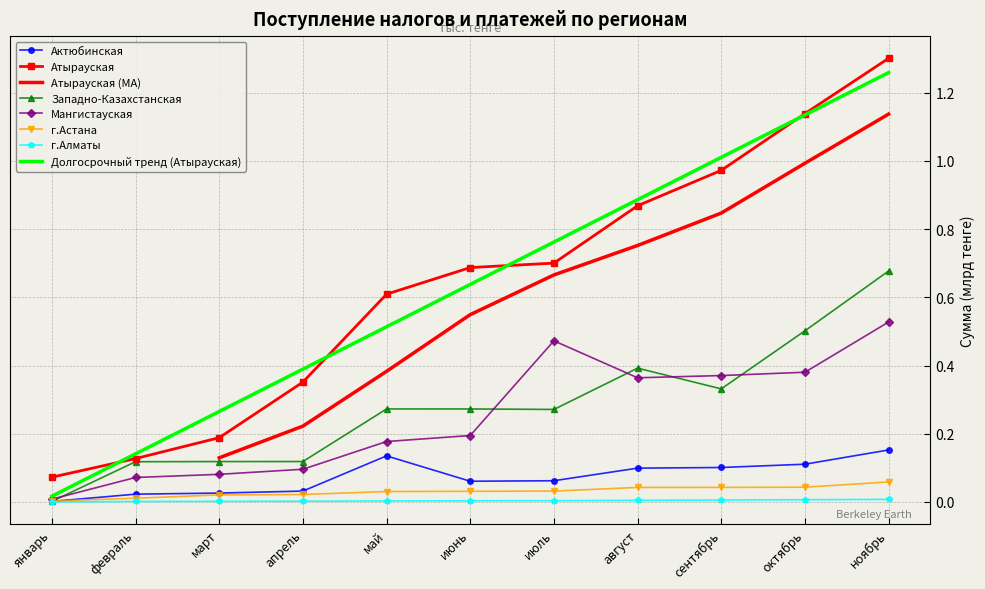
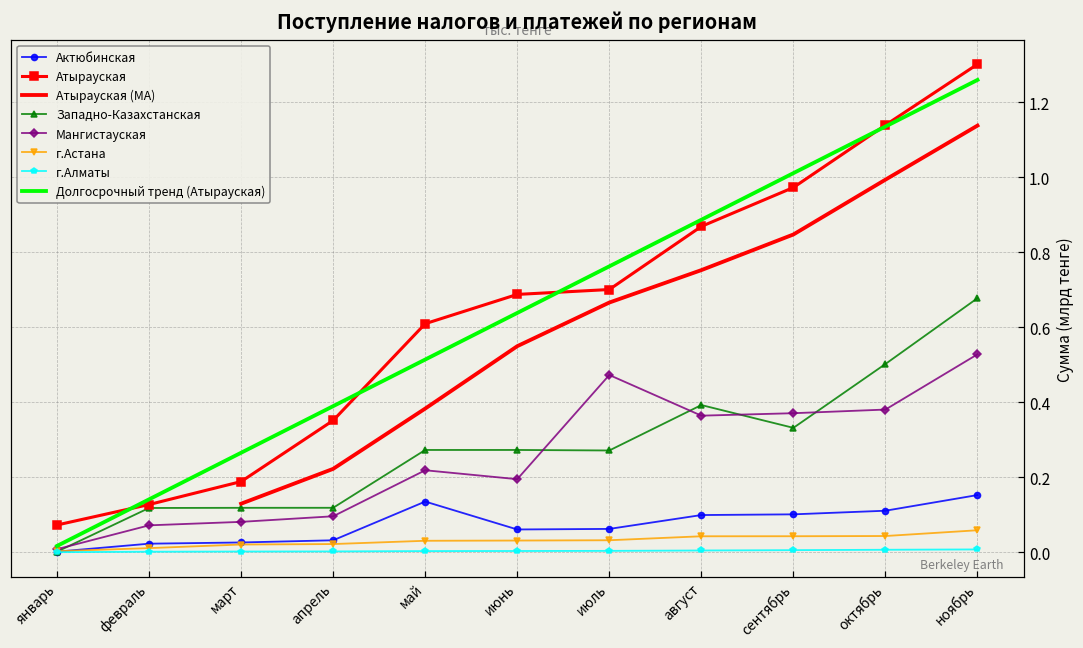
Мангистауская, май: 0.18 -> 0.22
